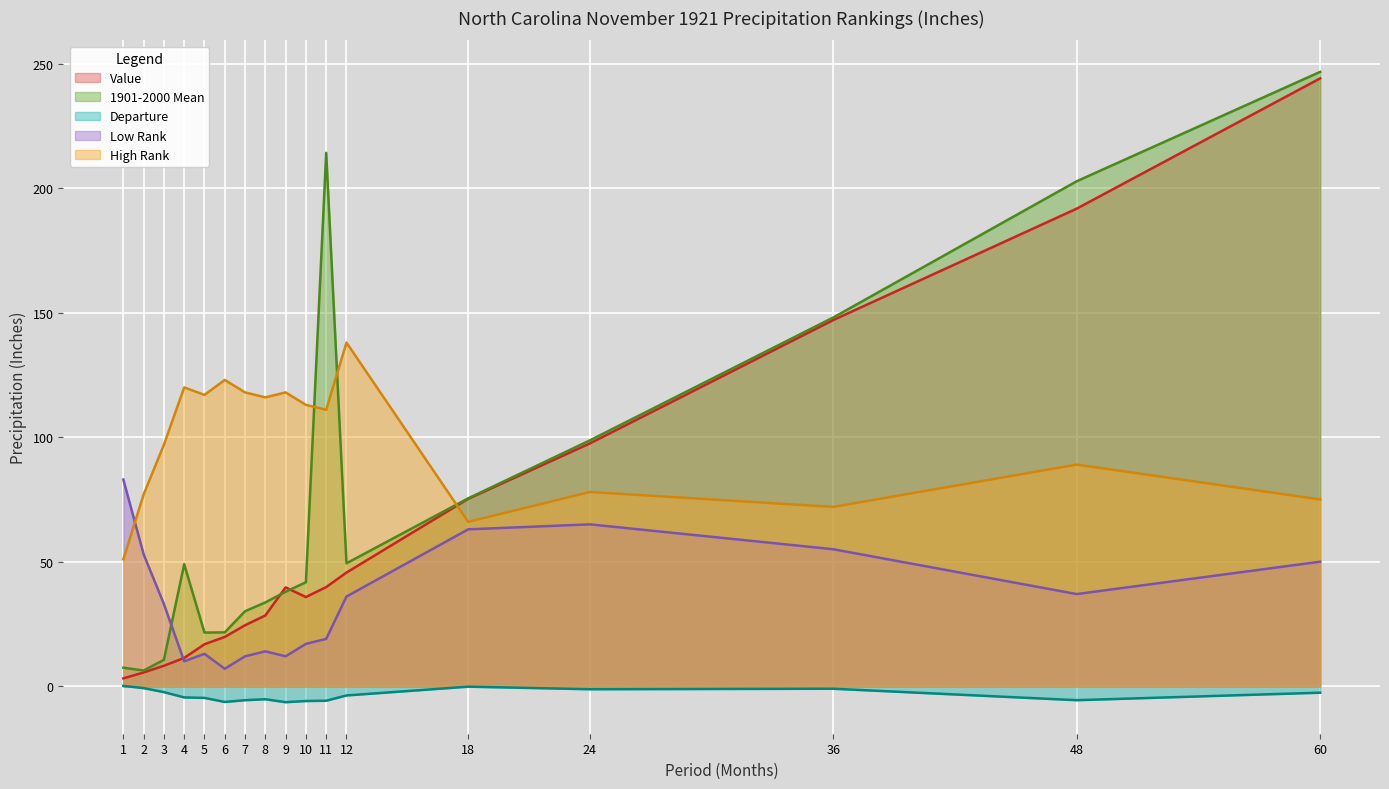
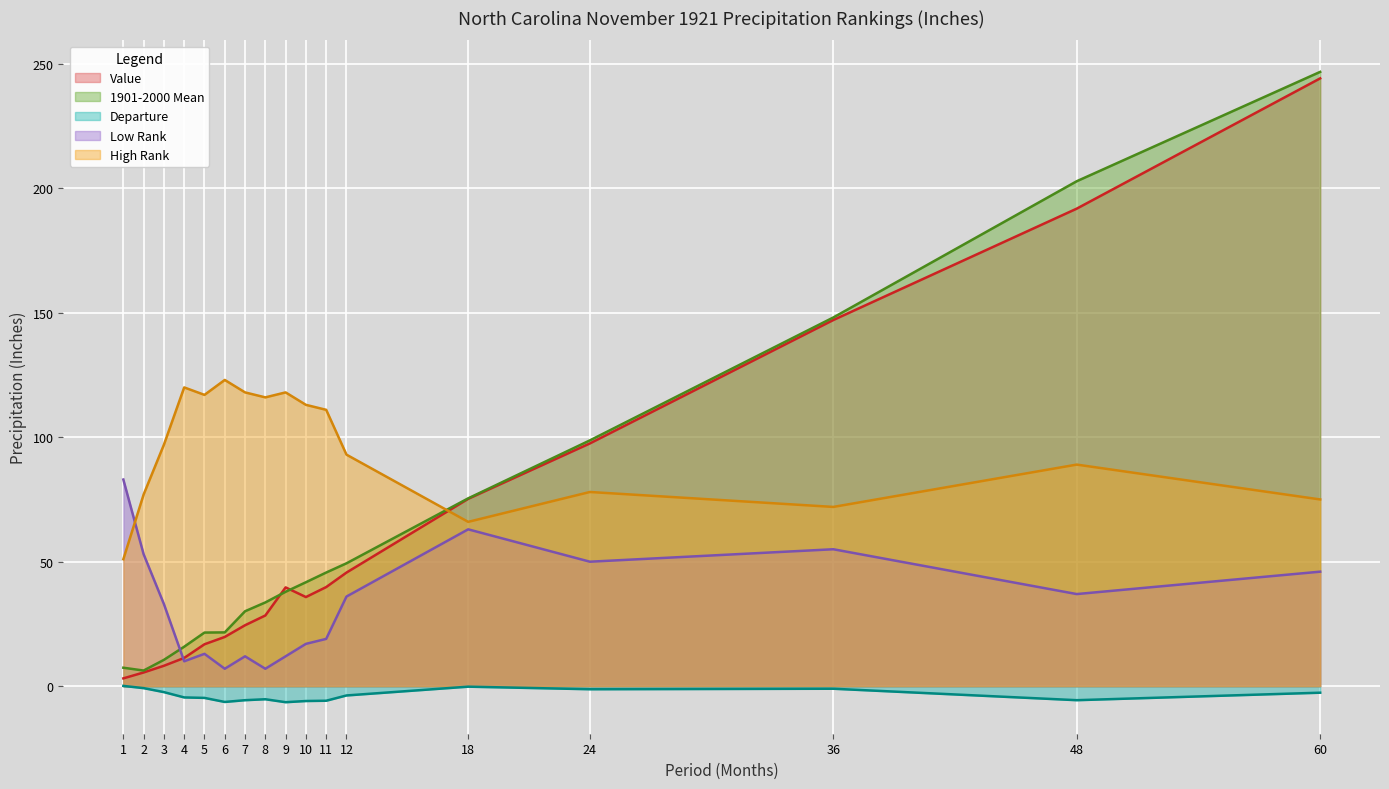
1901-2000 Mean, 4: 49 -> 16
Low Rank, 8: 14 -> 7
1901-2000 Mean, 11: 214 -> 46
High Rank, 12: 138 -> 93
Low Rank, 24: 65 -> 50
Low Rank, 60: 50 -> 46
